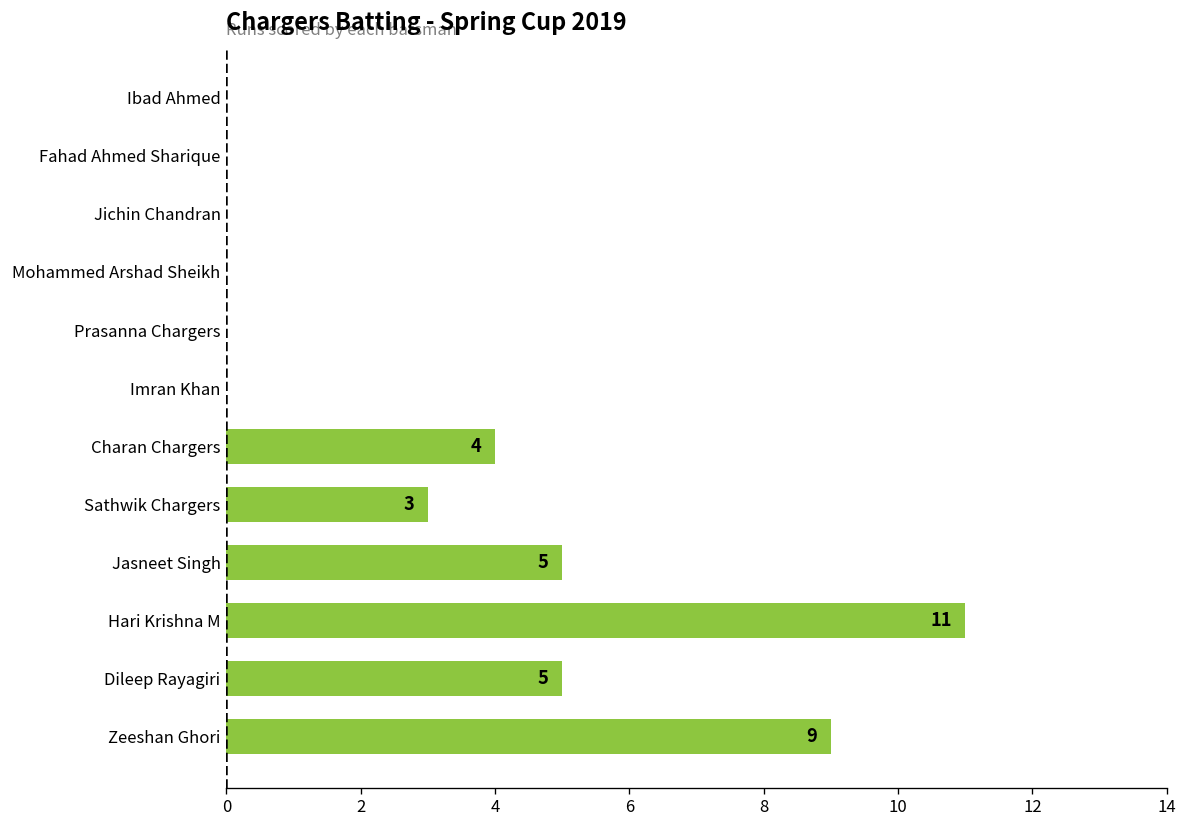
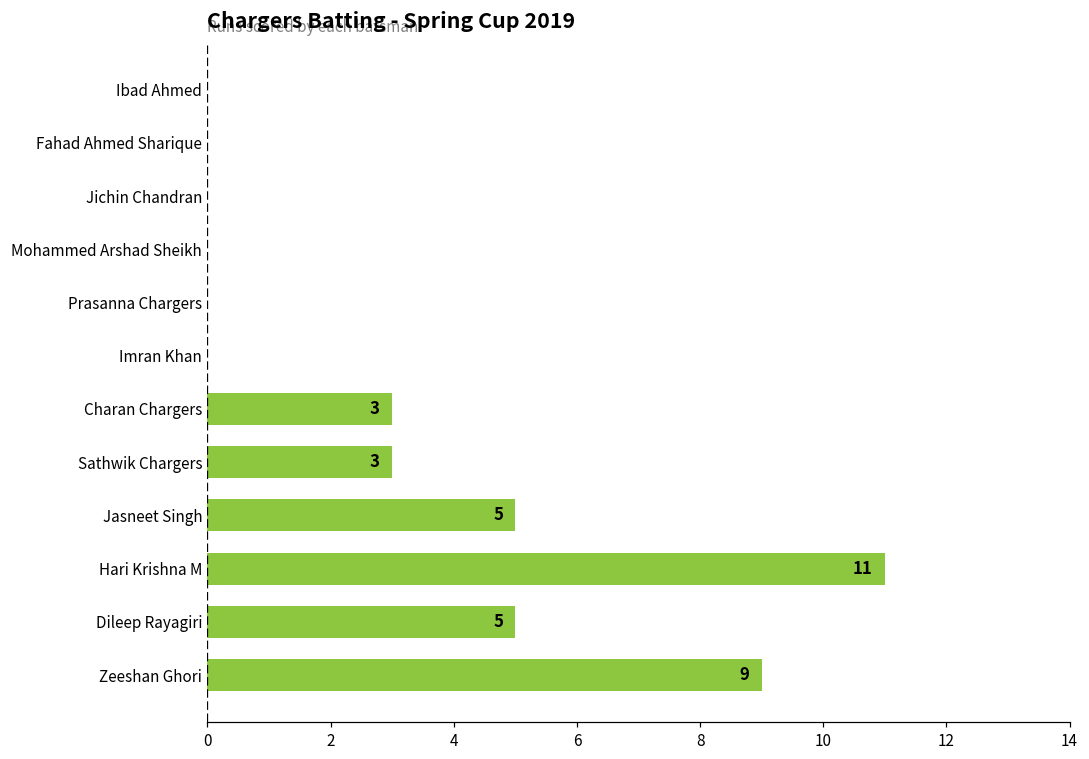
Charan Chargers: 4 -> 3
